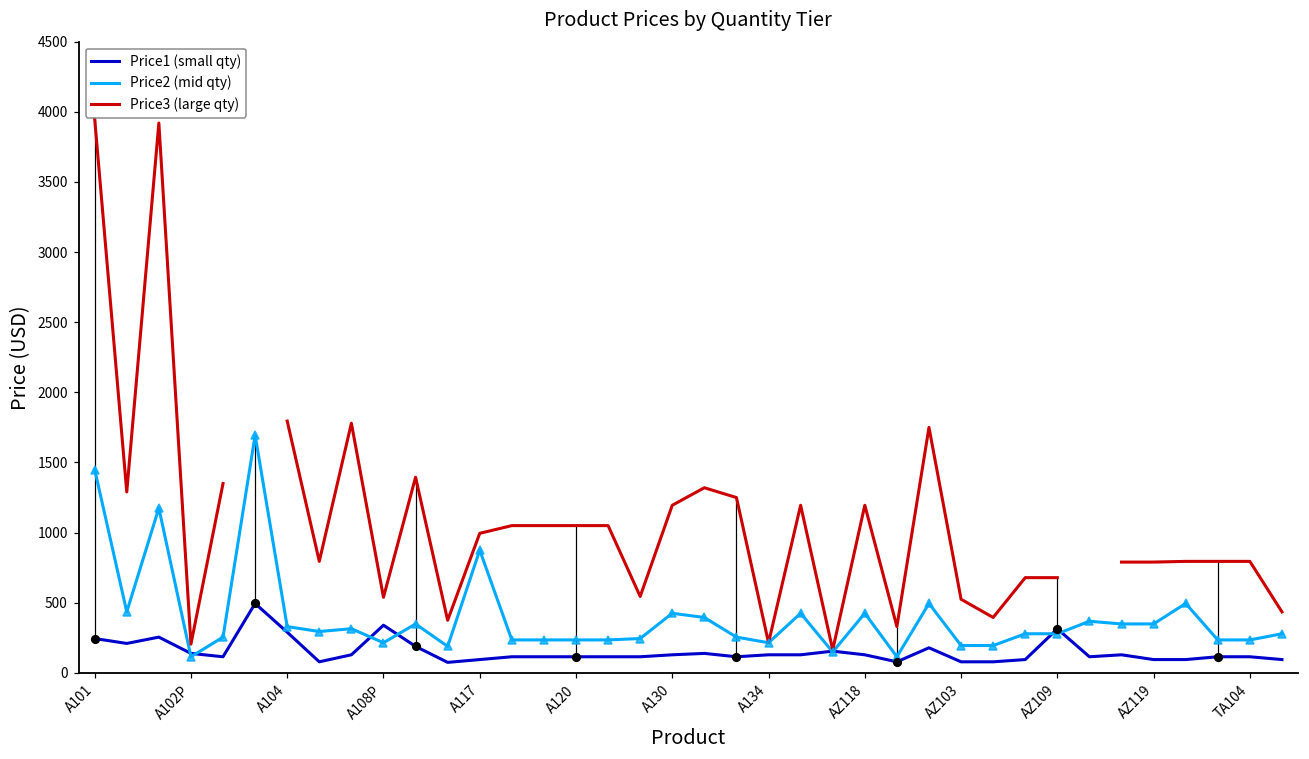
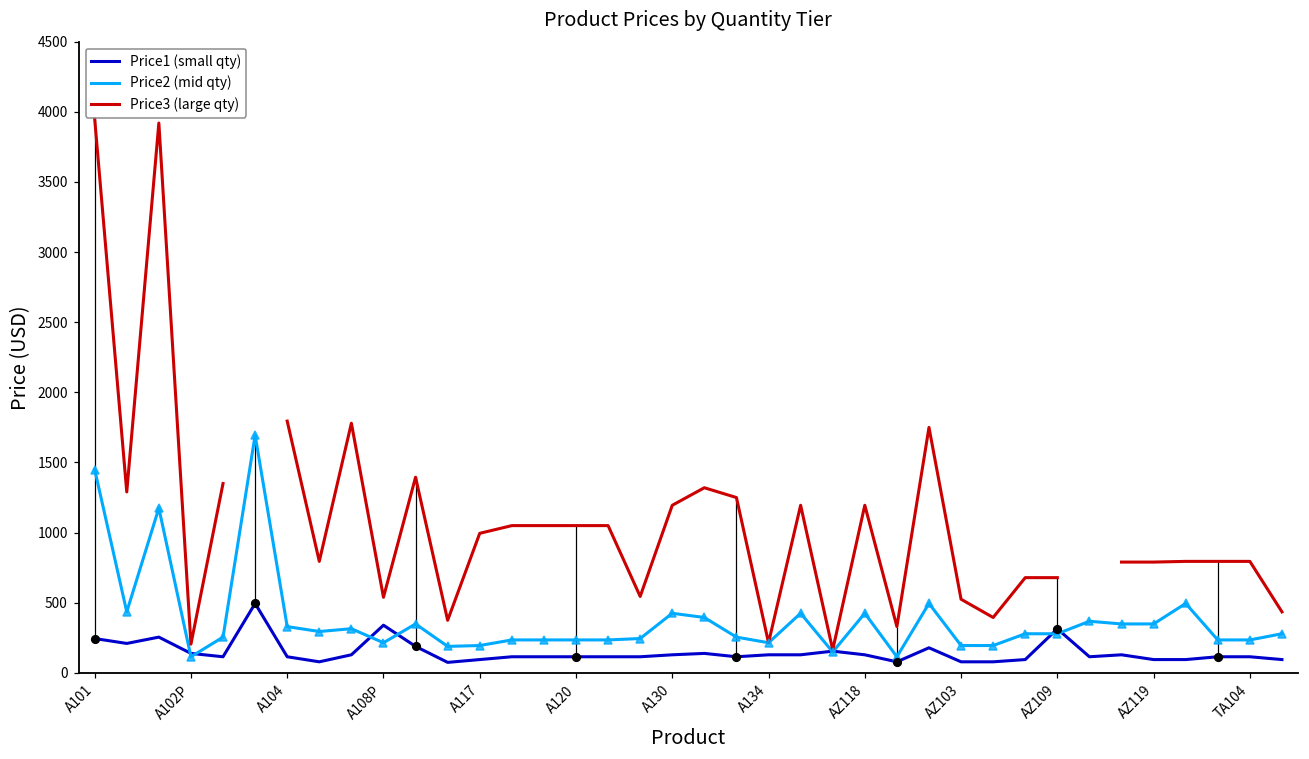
Price1 (small qty), A104: 290 -> 120
Price2 (mid qty), A117: 880 -> 200
